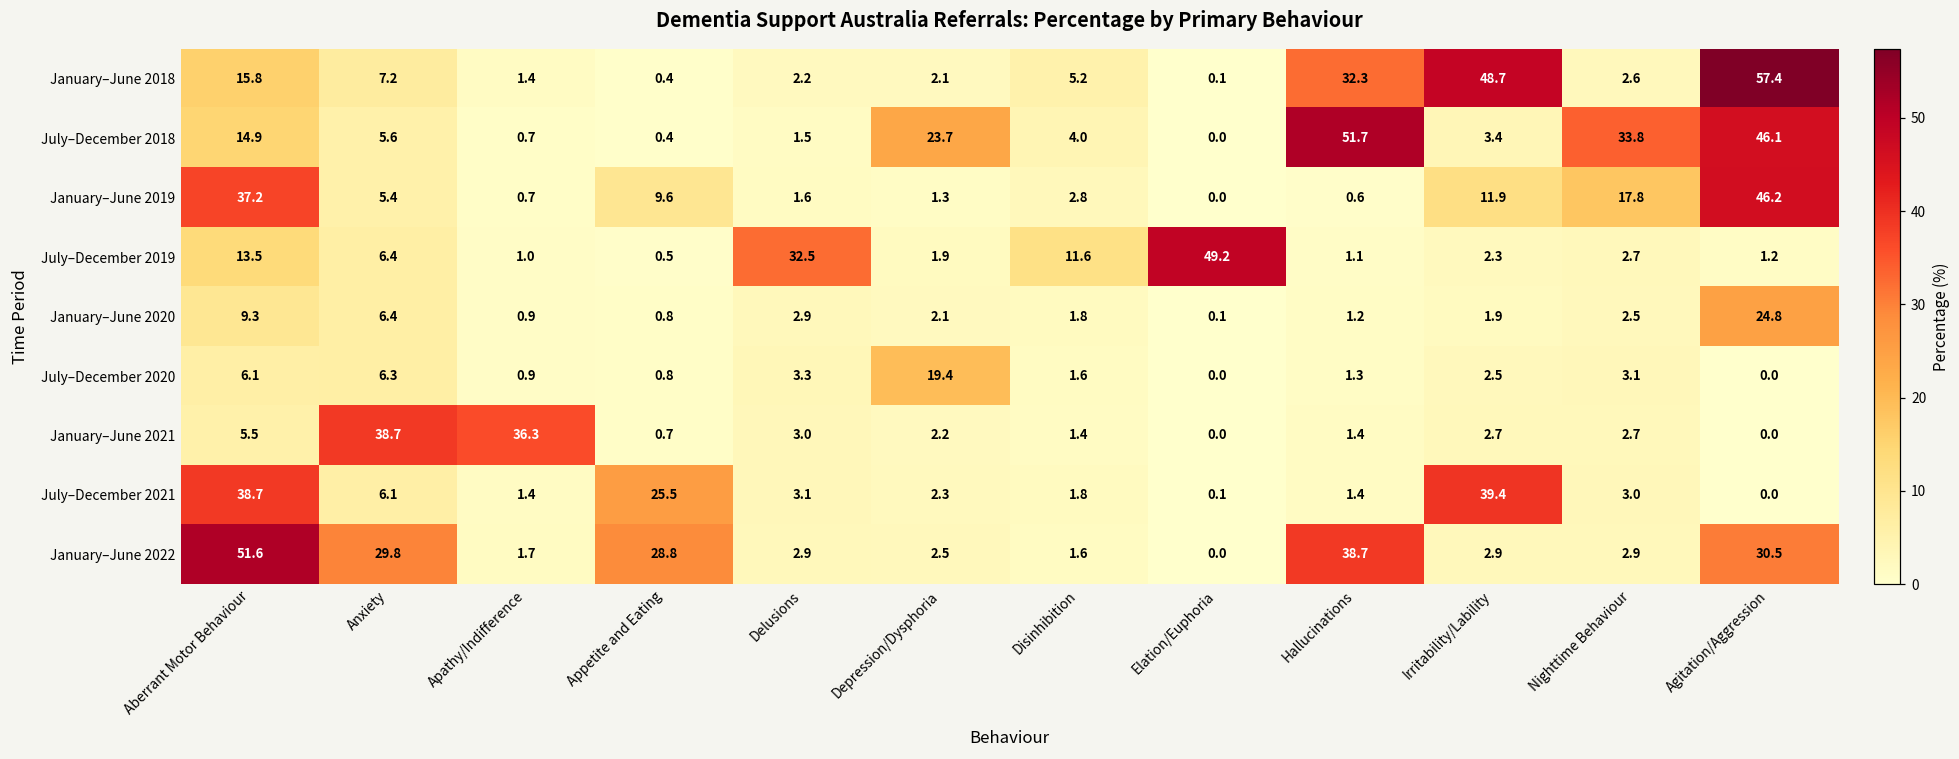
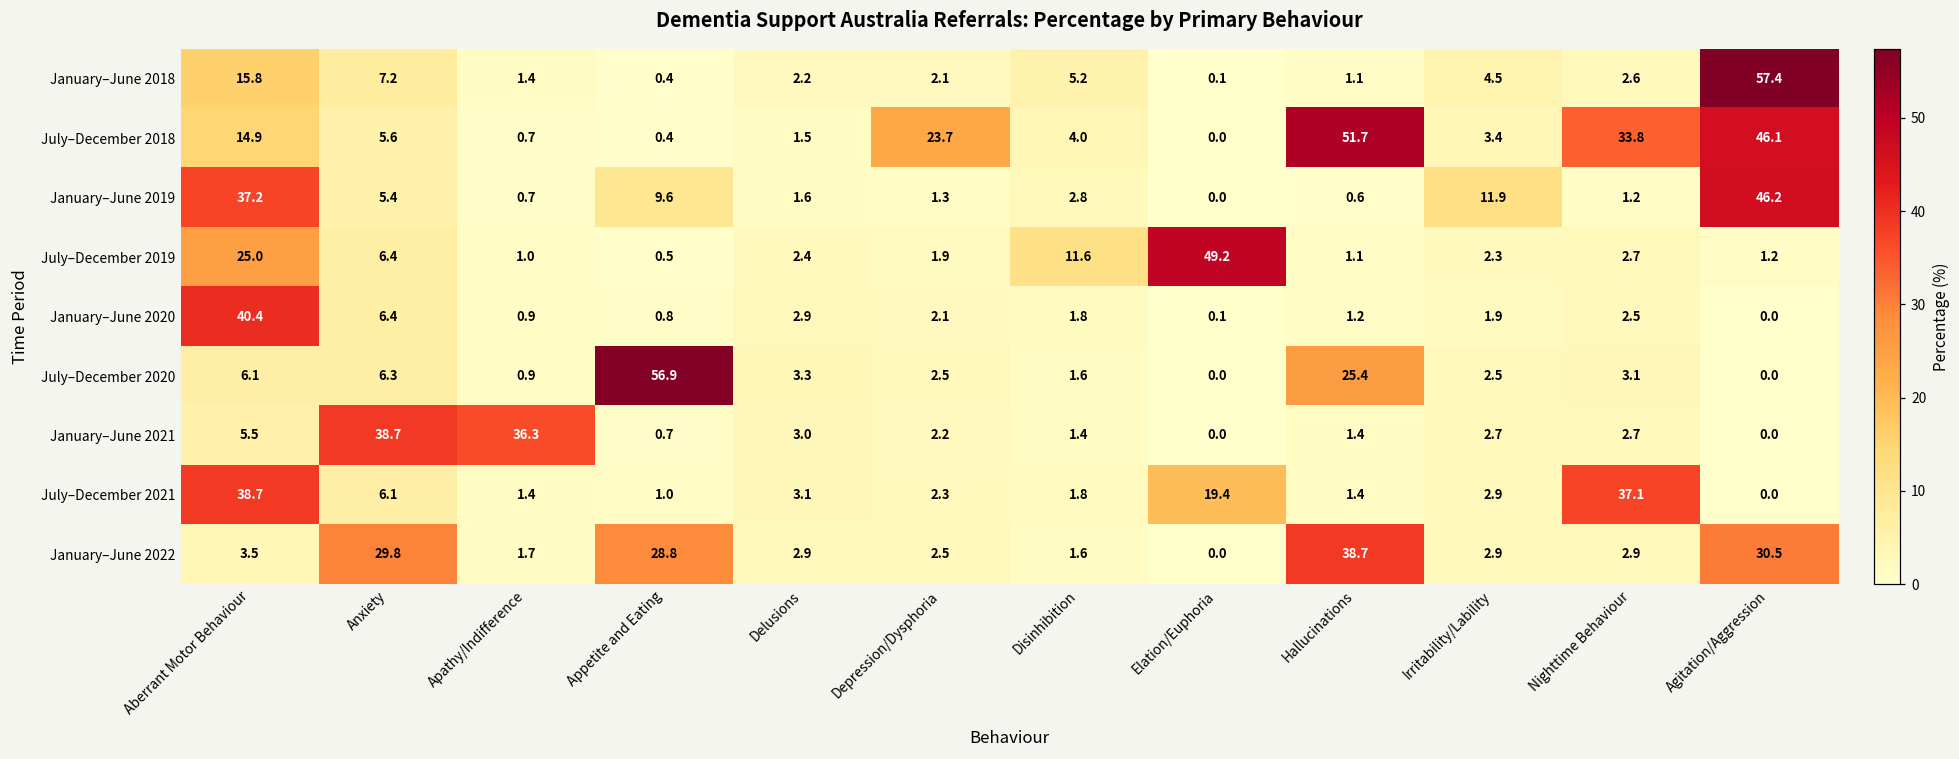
January–June 2018, Hallucinations: 32.3 -> 1.1
January–June 2018, Irritability/Lability: 48.7 -> 4.5
January–June 2019, Nighttime Behaviour: 17.8 -> 1.2
July–December 2019, Aberrant Motor Behaviour: 13.5 -> 25.0
July–December 2019, Delusions: 32.5 -> 2.4
January–June 2020, Aberrant Motor Behaviour: 9.3 -> 40.4
January–June 2020, Agitation/Aggression: 24.8 -> 0.0
July–December 2020, Appetite and Eating: 0.8 -> 56.9
July–December 2020, Depression/Dysphoria: 19.4 -> 2.5
July–December 2020, Hallucinations: 1.3 -> 25.4
July–December 2021, Appetite and Eating: 25.5 -> 1.0
July–December 2021, Elation/Euphoria: 0.1 -> 19.4
July–December 2021, Irritability/Lability: 39.4 -> 2.9
July–December 2021, Nighttime Behaviour: 3.0 -> 37.1
January–June 2022, Aberrant Motor Behaviour: 51.6 -> 3.5
